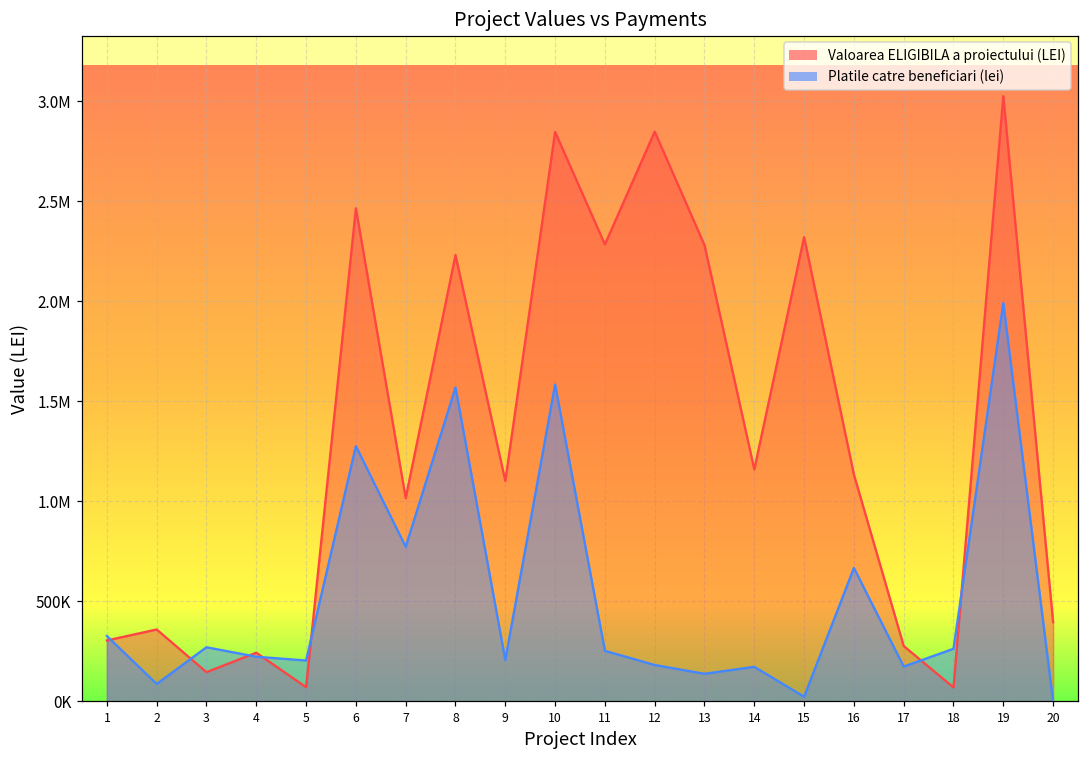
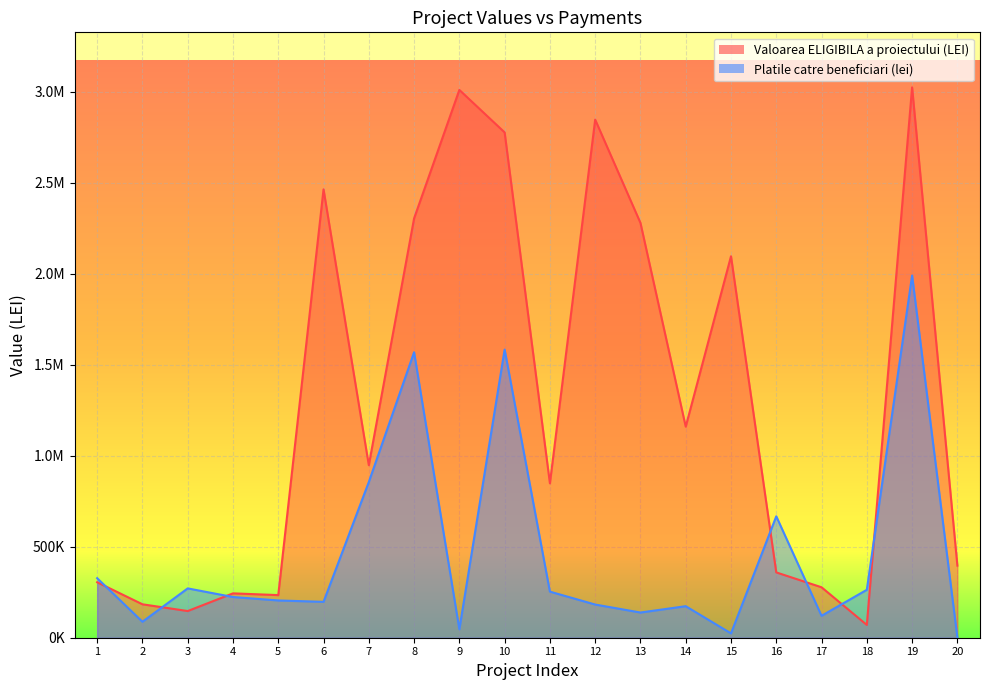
Valoarea ELIGIBILA a proiectului (LEI), 2: 360000 -> 180000
Valoarea ELIGIBILA a proiectului (LEI), 5: 70000 -> 230000
Platile catre beneficiari (lei), 6: 1280000 -> 200000
Valoarea ELIGIBILA a proiectului (LEI), 7: 1020000 -> 950000
Platile catre beneficiari (lei), 7: 770000 -> 860000
Valoarea ELIGIBILA a proiectului (LEI), 8: 2230000 -> 2310000
Valoarea ELIGIBILA a proiectului (LEI), 9: 1100000 -> 3010000
Platile catre beneficiari (lei), 9: 210000 -> 50000
Valoarea ELIGIBILA a proiectului (LEI), 10: 2850000 -> 2780000
Valoarea ELIGIBILA a proiectului (LEI), 11: 2280000 -> 850000
Valoarea ELIGIBILA a proiectului (LEI), 15: 2320000 -> 2100000
Valoarea ELIGIBILA a proiectului (LEI), 16: 1130000 -> 360000
Platile catre beneficiari (lei), 17: 170000 -> 120000
